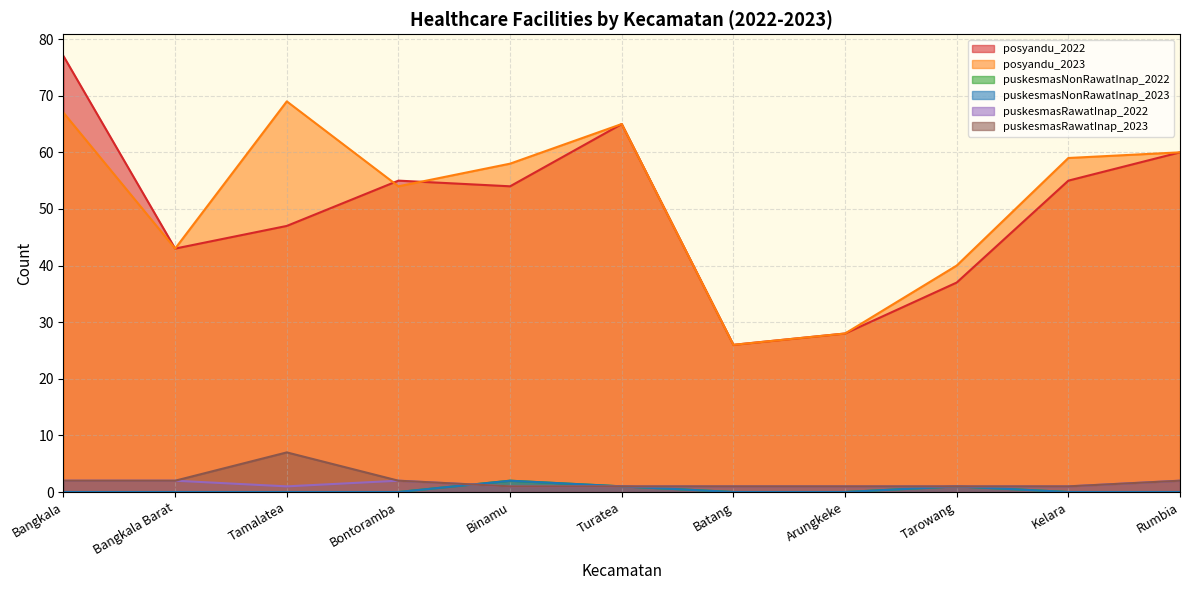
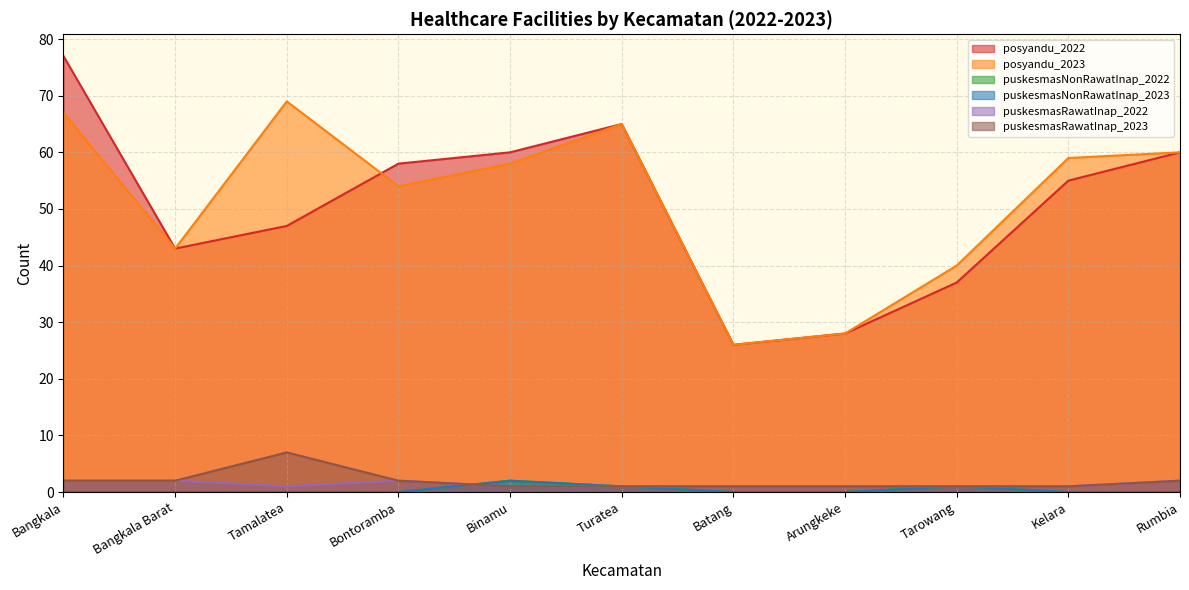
posyandu_2022, Bontoramba: 55 -> 58
posyandu_2022, Binamu: 54 -> 60
